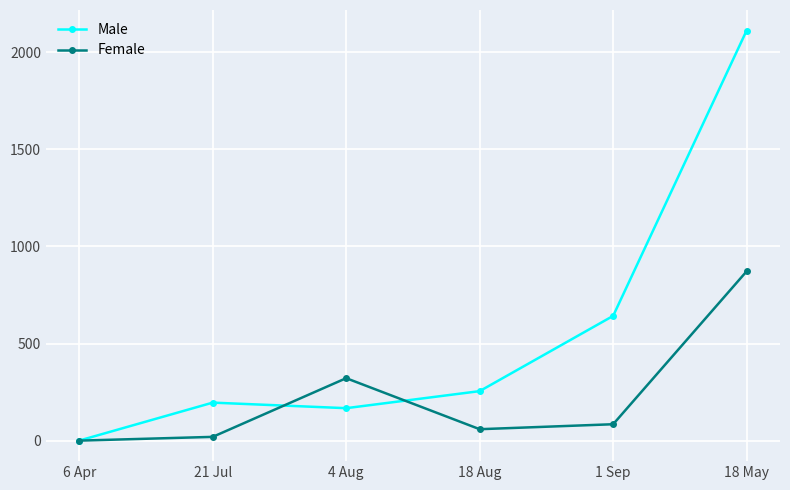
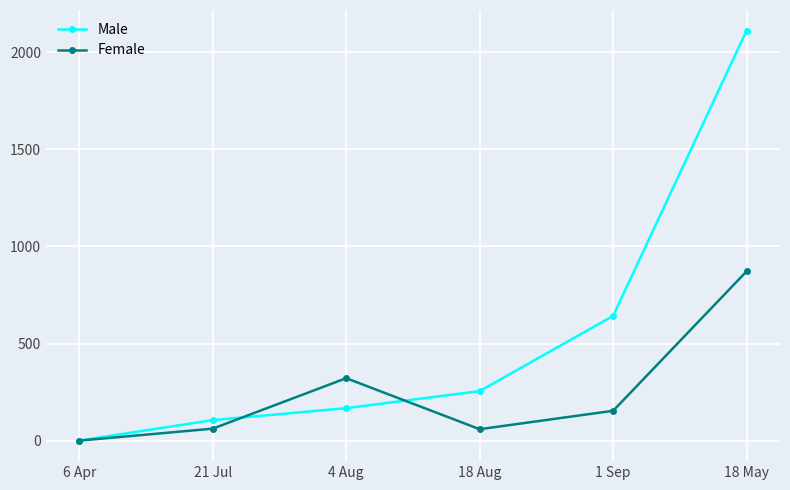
Male, 21 Jul: 200 -> 110
Female, 21 Jul: 20 -> 60
Female, 1 Sep: 80 -> 150
